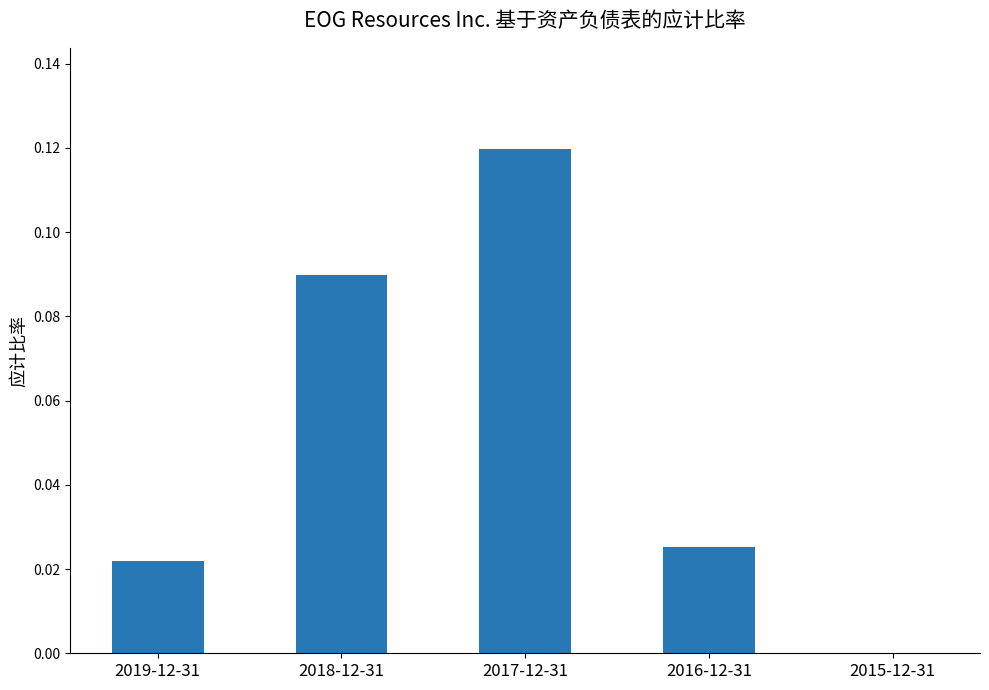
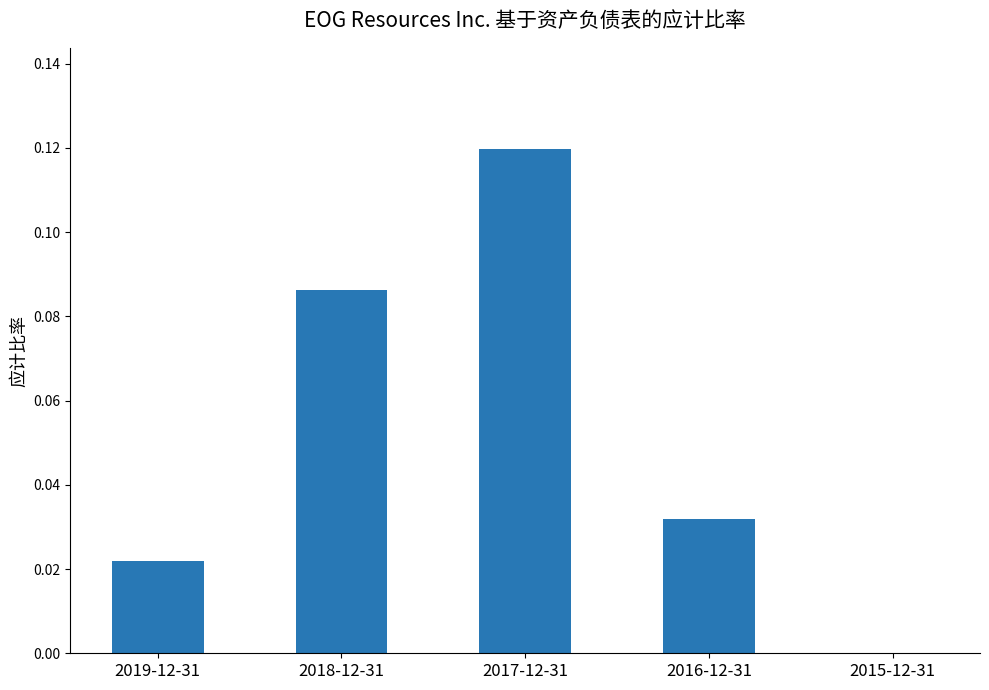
2018-12-31: 0.090 -> 0.086
2016-12-31: 0.025 -> 0.032
